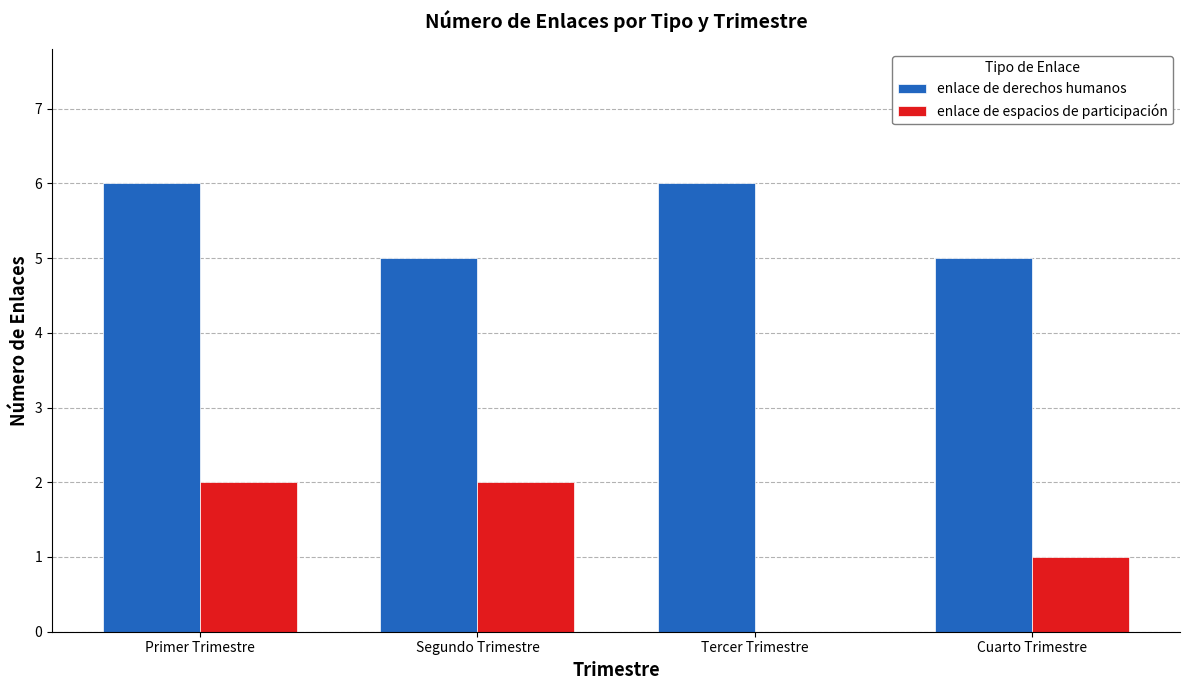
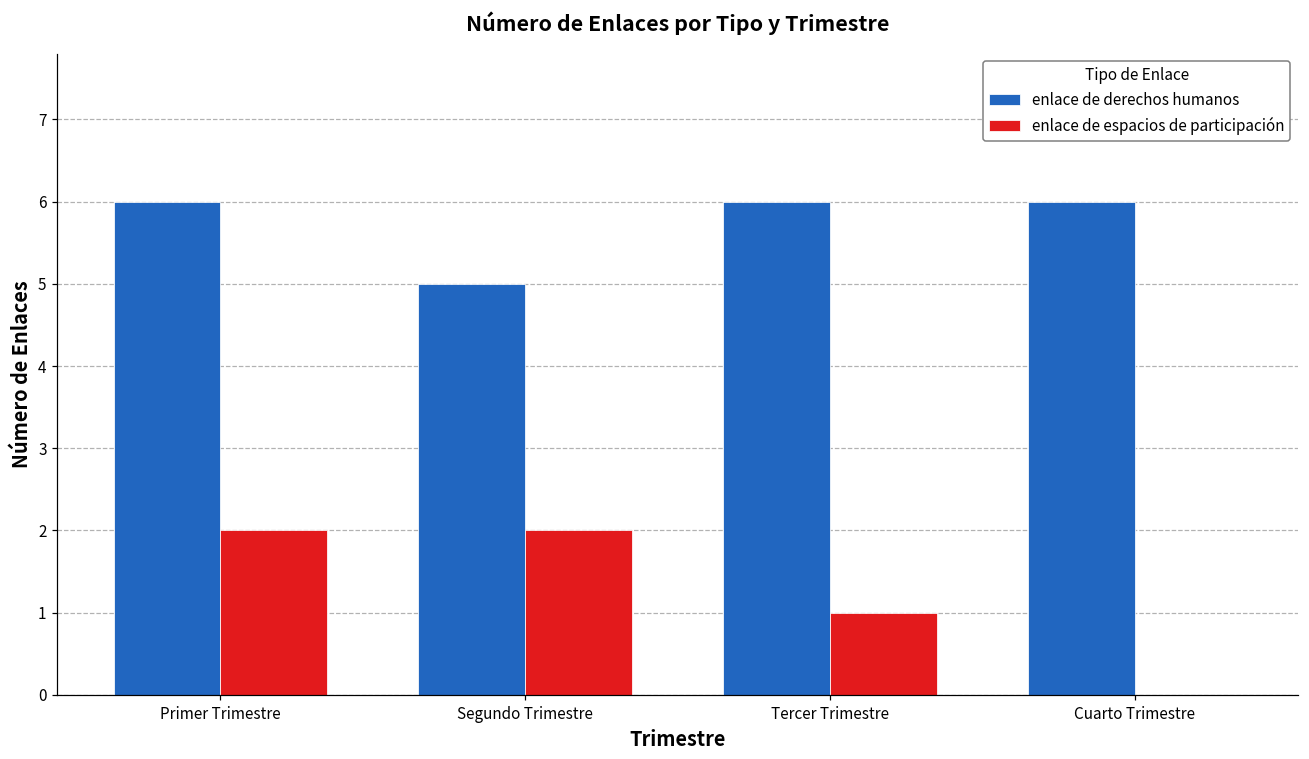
enlace de espacios de participación, Tercer Trimestre: 0 -> 1
enlace de derechos humanos, Cuarto Trimestre: 5 -> 6
enlace de espacios de participación, Cuarto Trimestre: 1 -> 0
